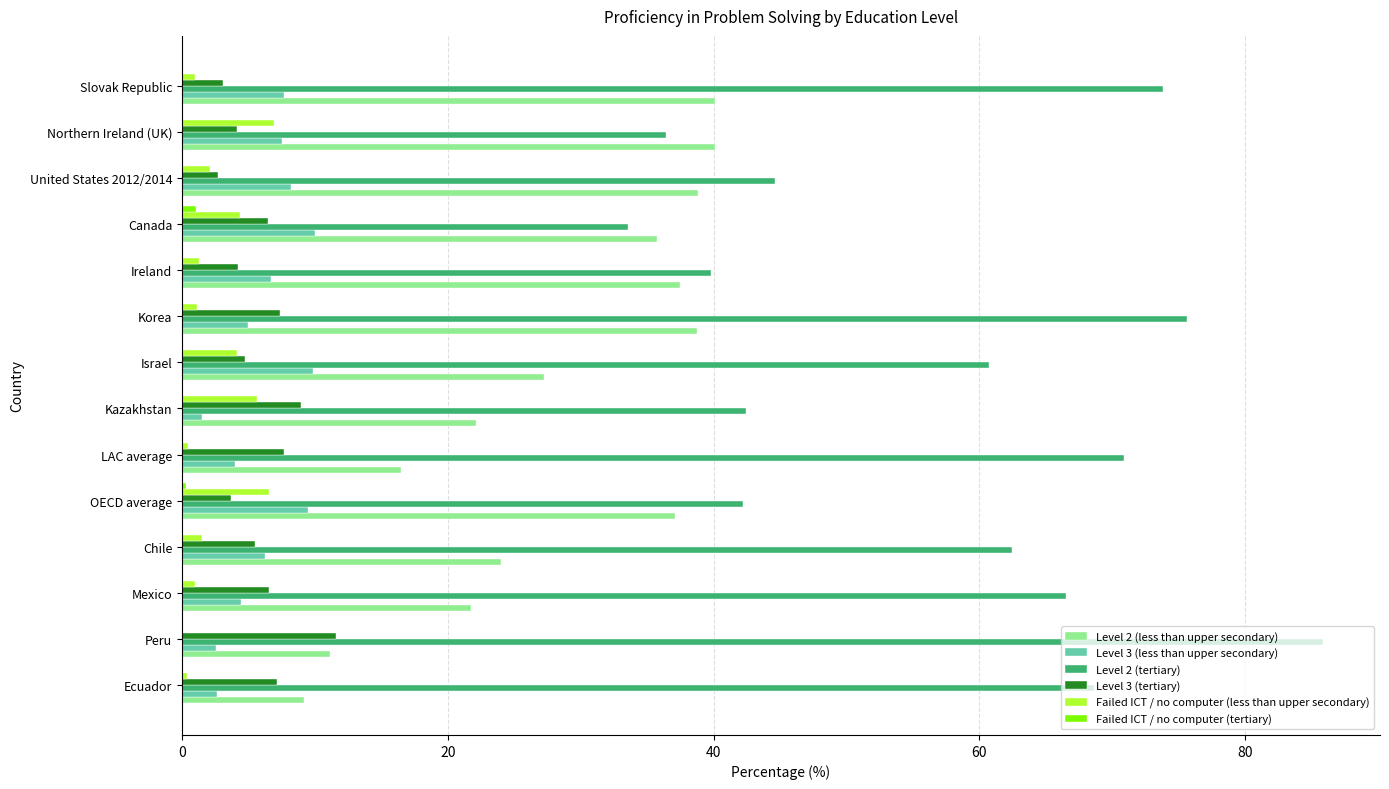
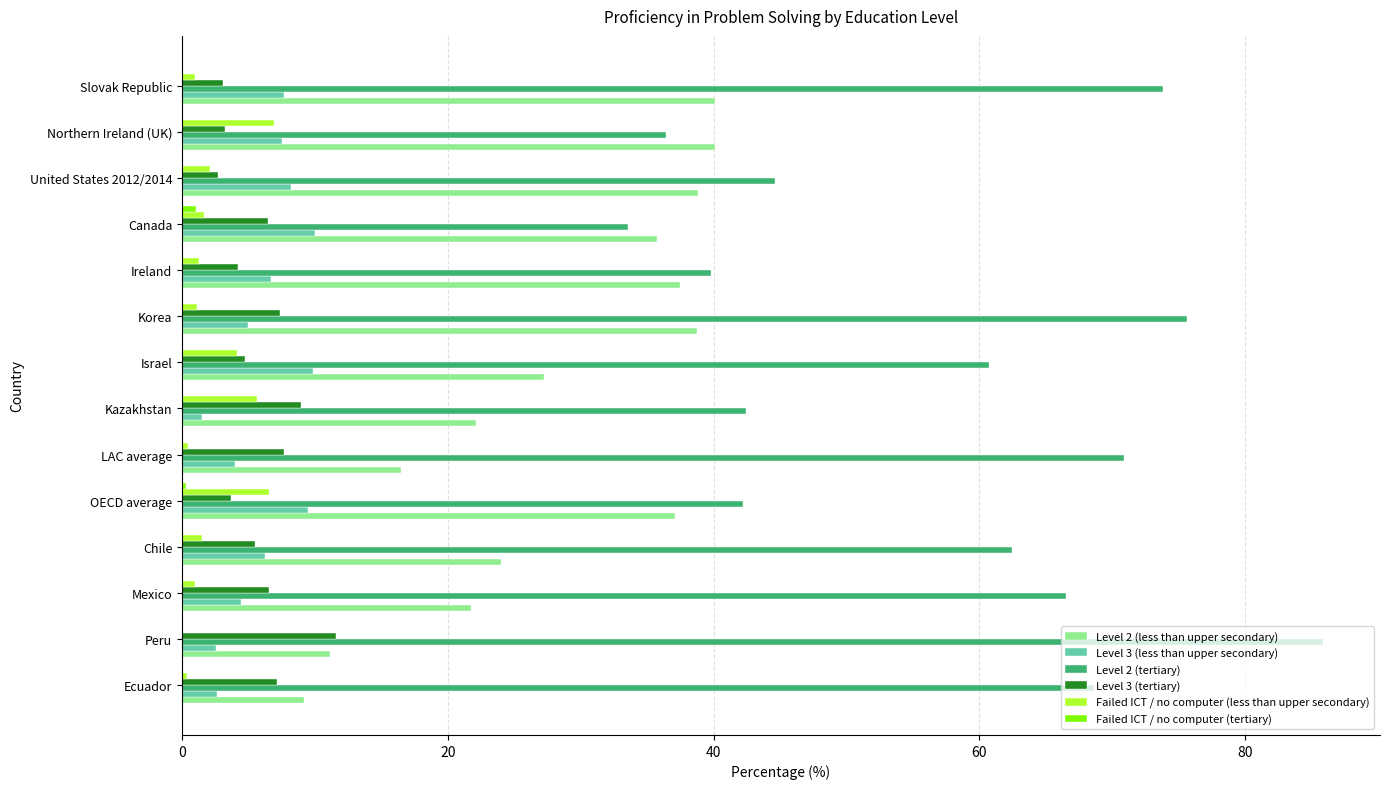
Level 3 (tertiary), Northern Ireland (UK): 4.2 -> 3.2
Failed ICT / no computer (less than upper secondary), Canada: 4.4 -> 1.7
